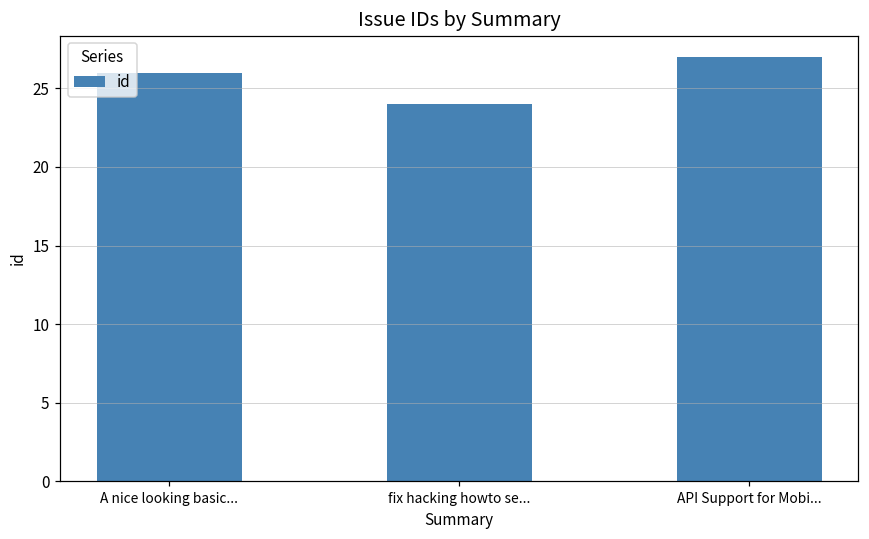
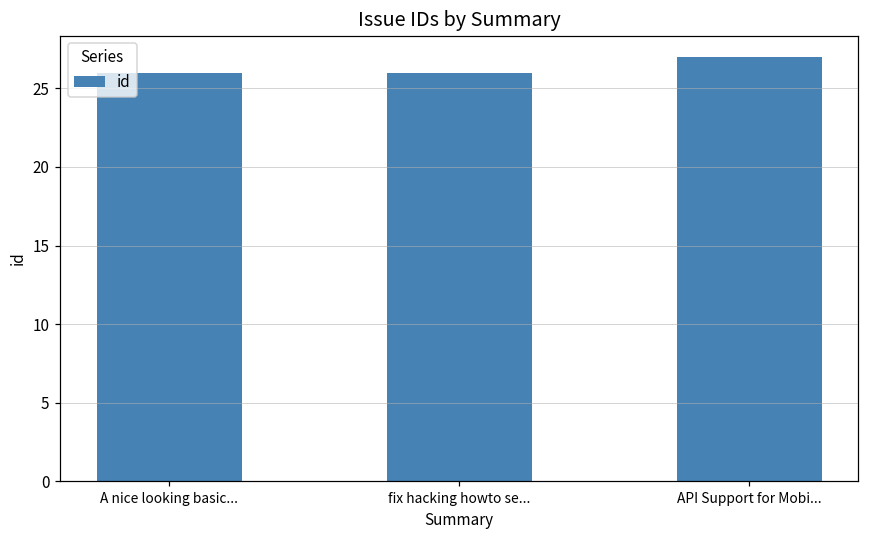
fix hacking howto se...: 24 -> 26
